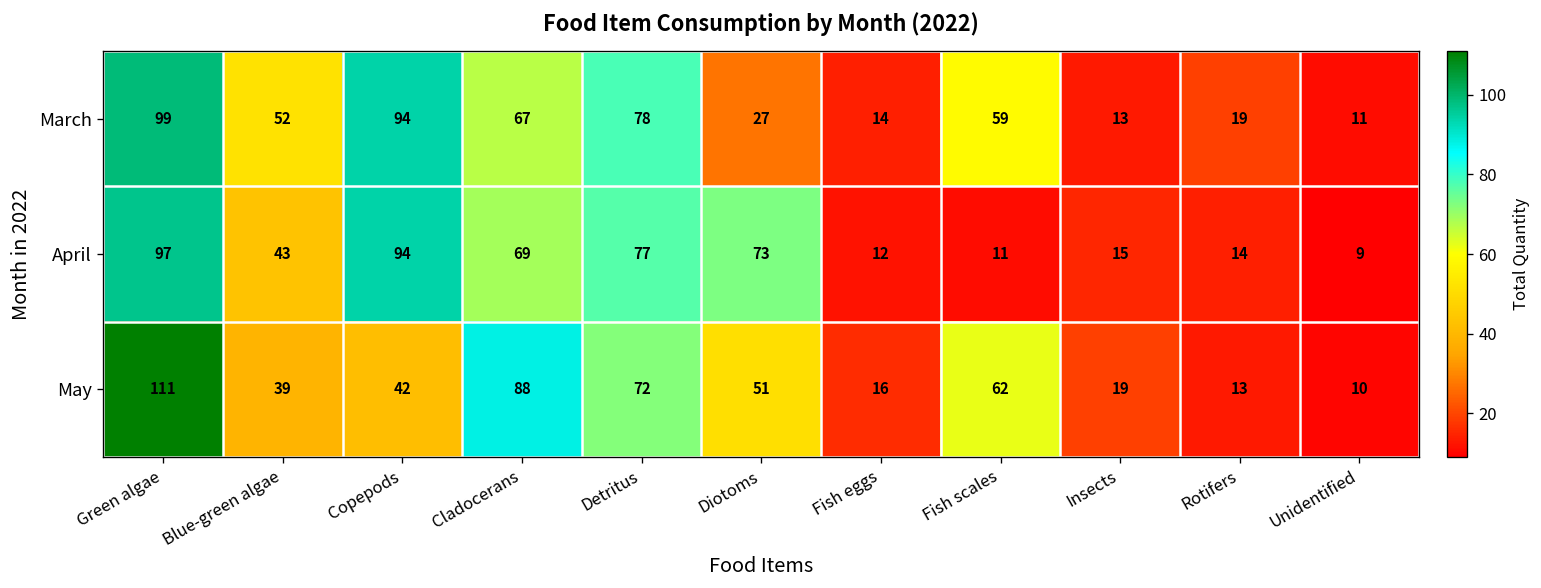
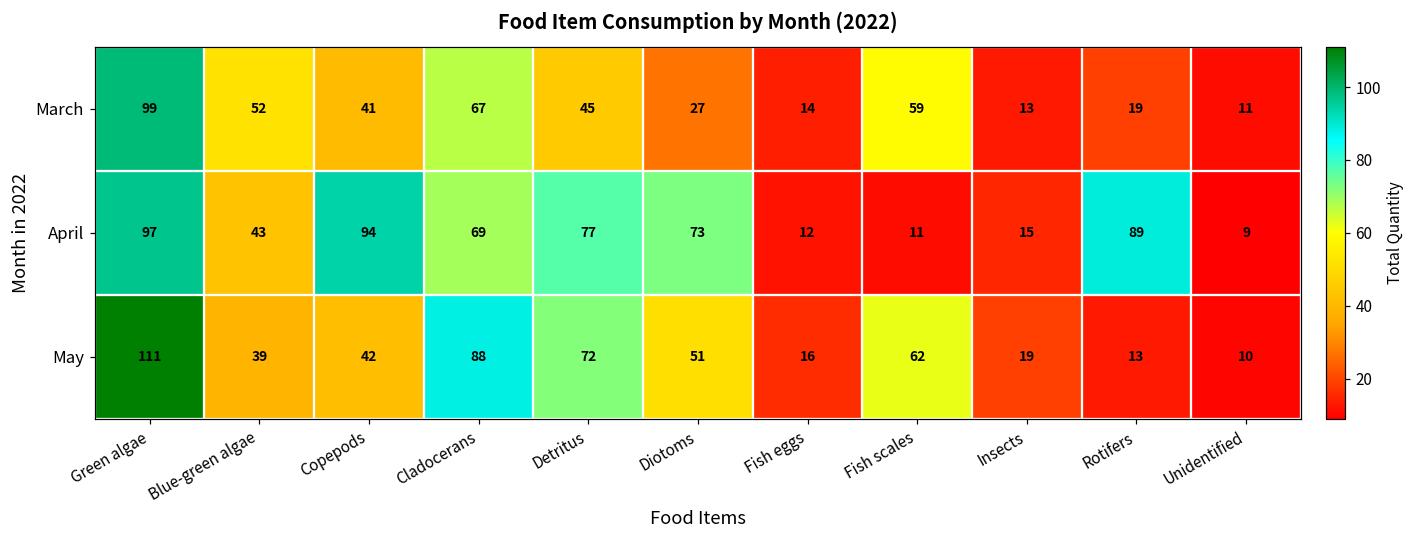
March, Copepods: 94 -> 41
March, Detritus: 78 -> 45
April, Rotifers: 14 -> 89
